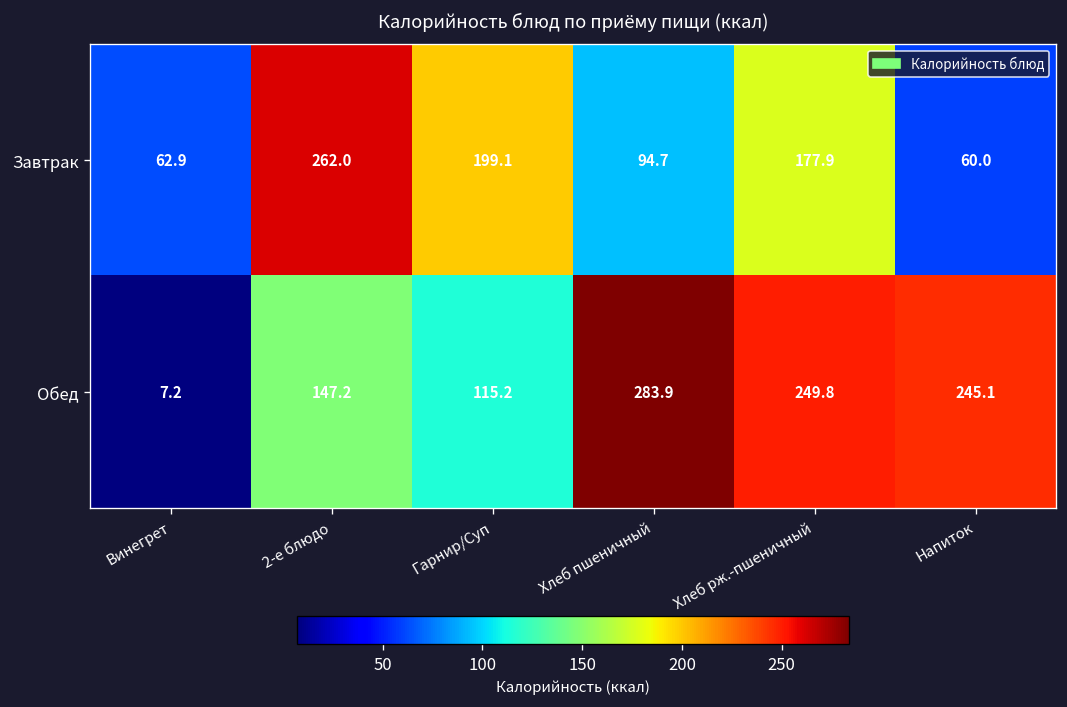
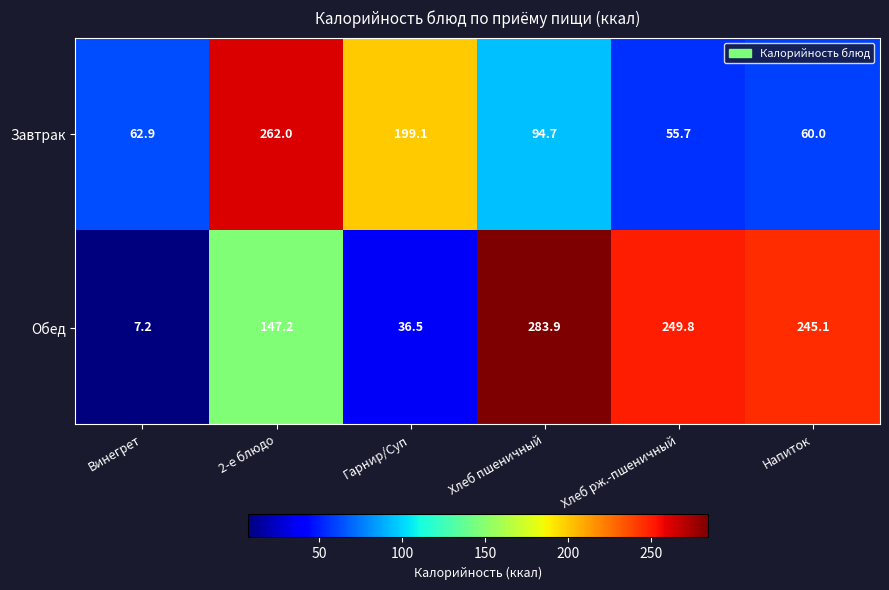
Завтрак, Хлеб рж.-пшеничный: 177.9 -> 55.7
Обед, Гарнир/Суп: 115.2 -> 36.5
